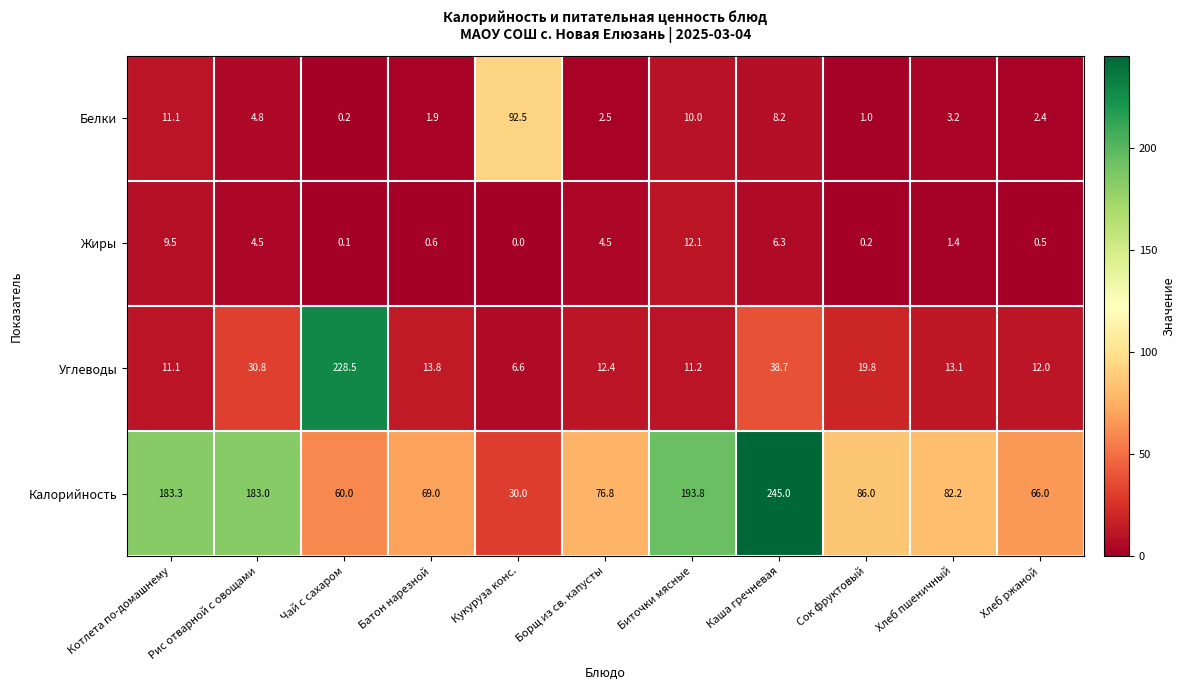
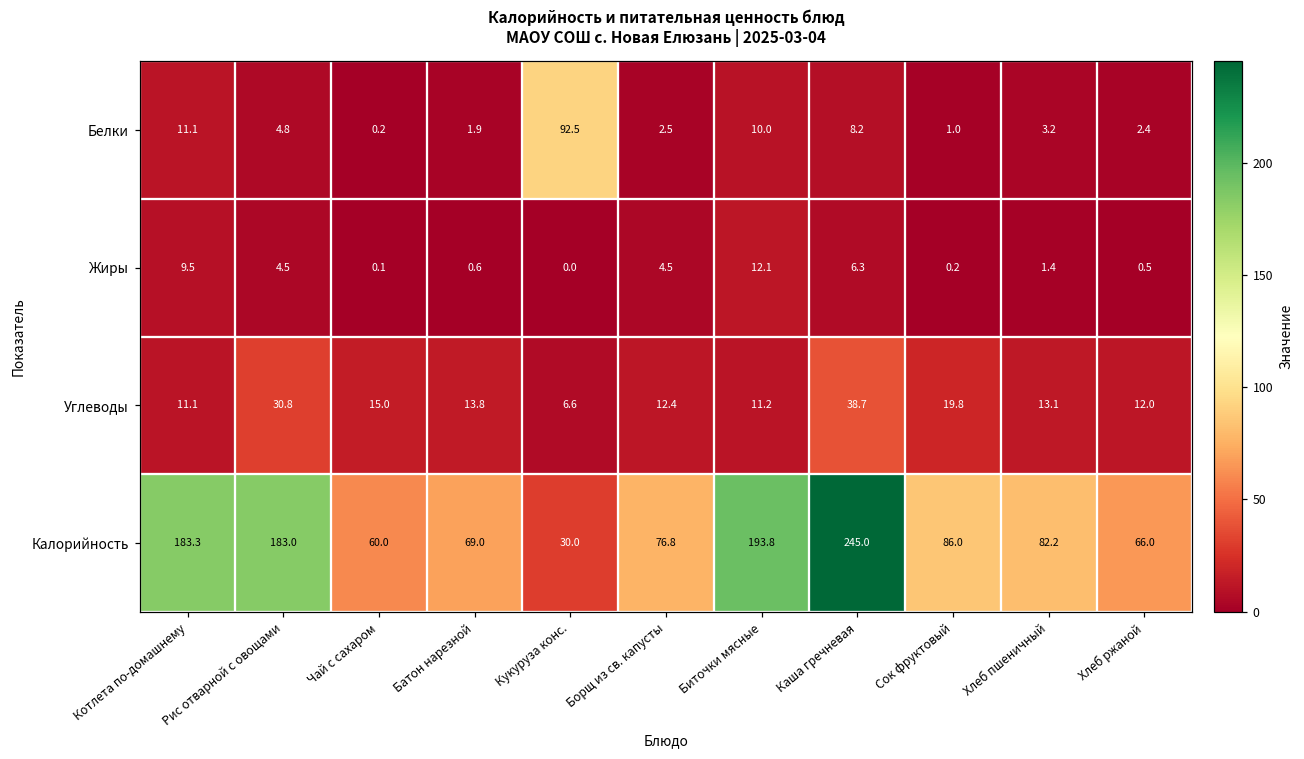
Углеводы, Чай с сахаром: 228.5 -> 15.0
